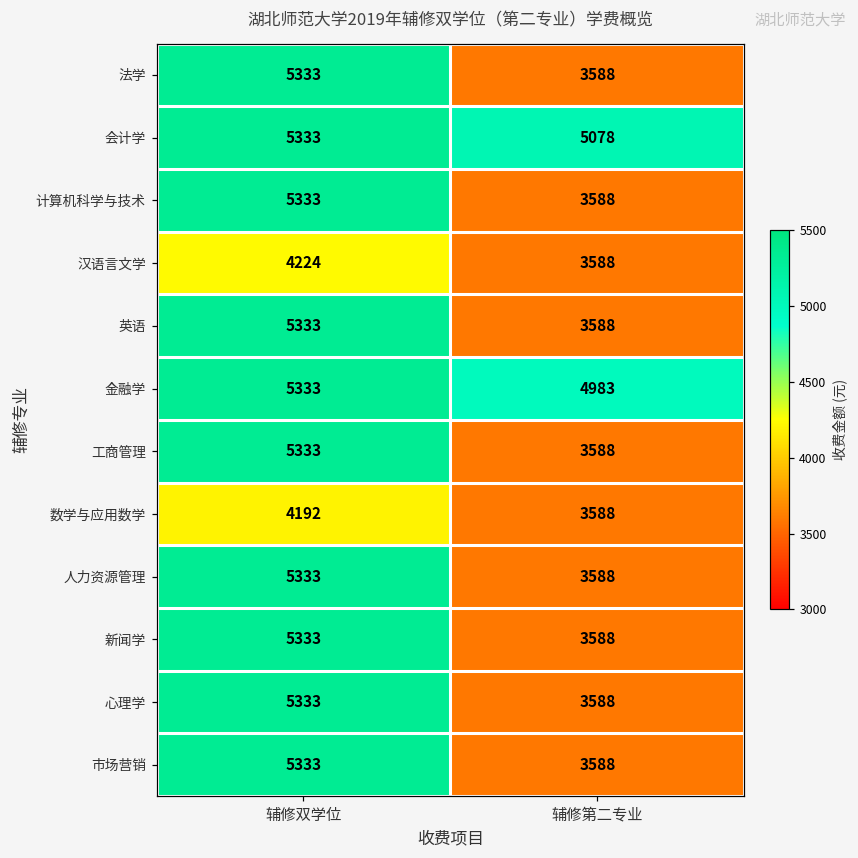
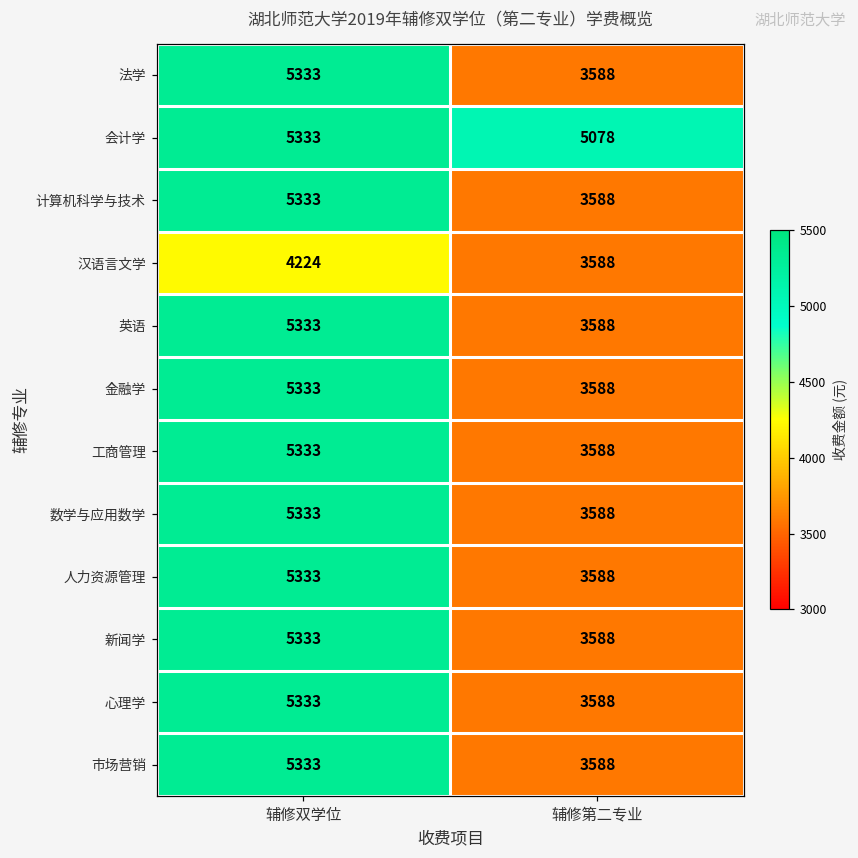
金融学, 辅修第二专业: 4983 -> 3588
数学与应用数学, 辅修双学位: 4192 -> 5333
